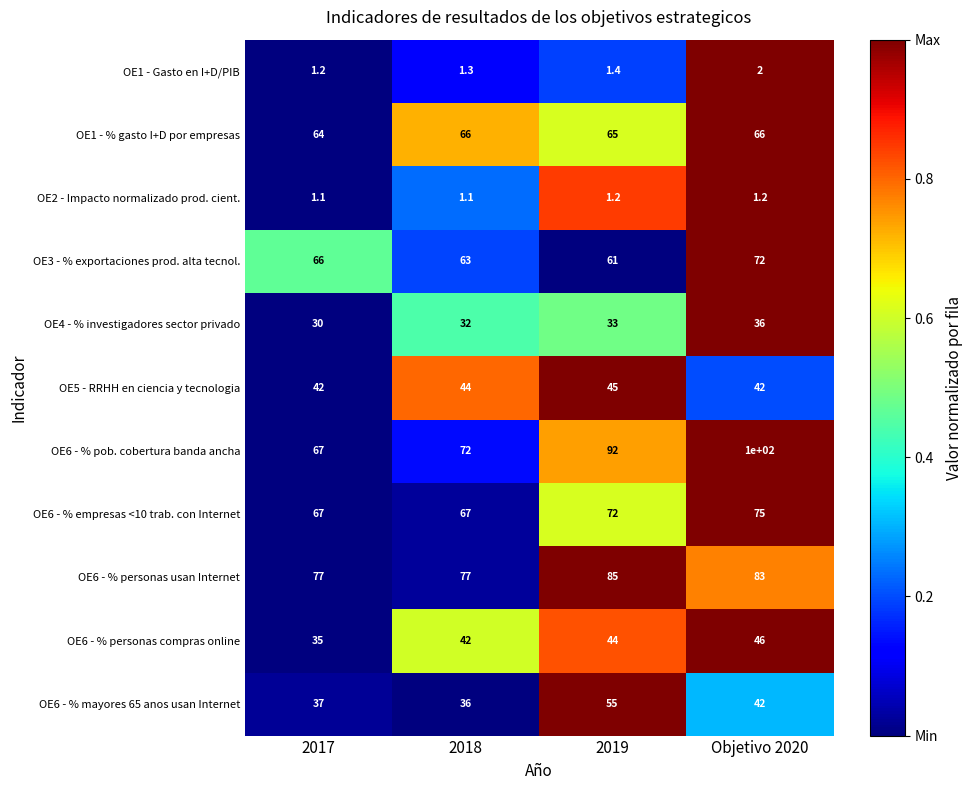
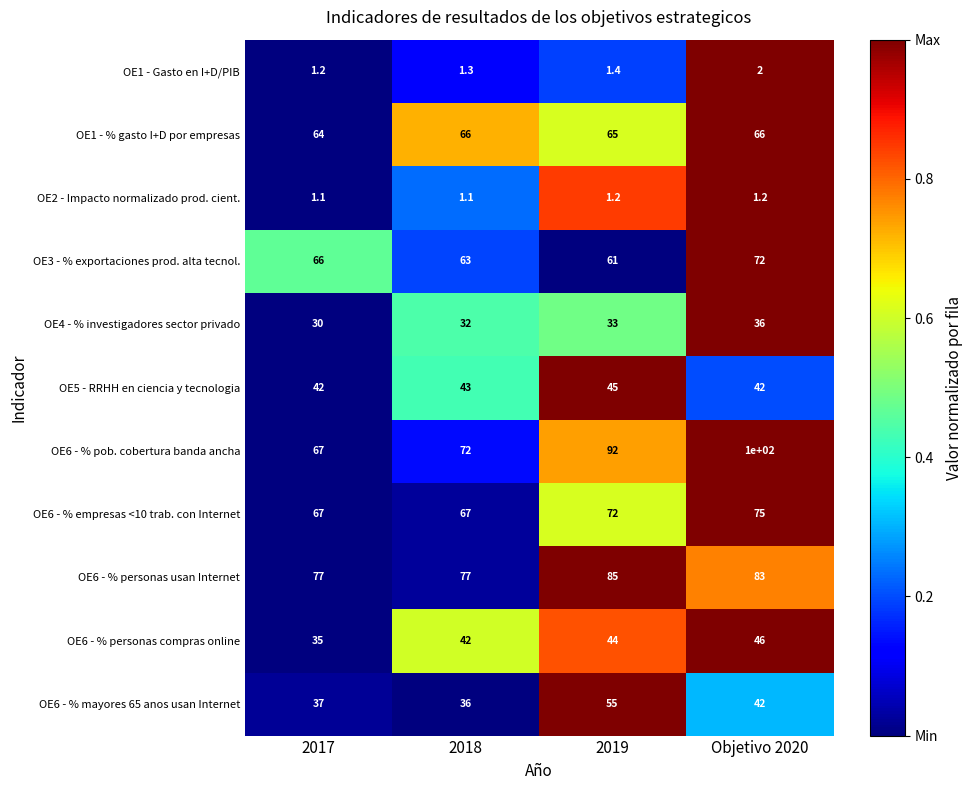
OE5 - RRHH en ciencia y tecnologia, 2018: 44 -> 43
